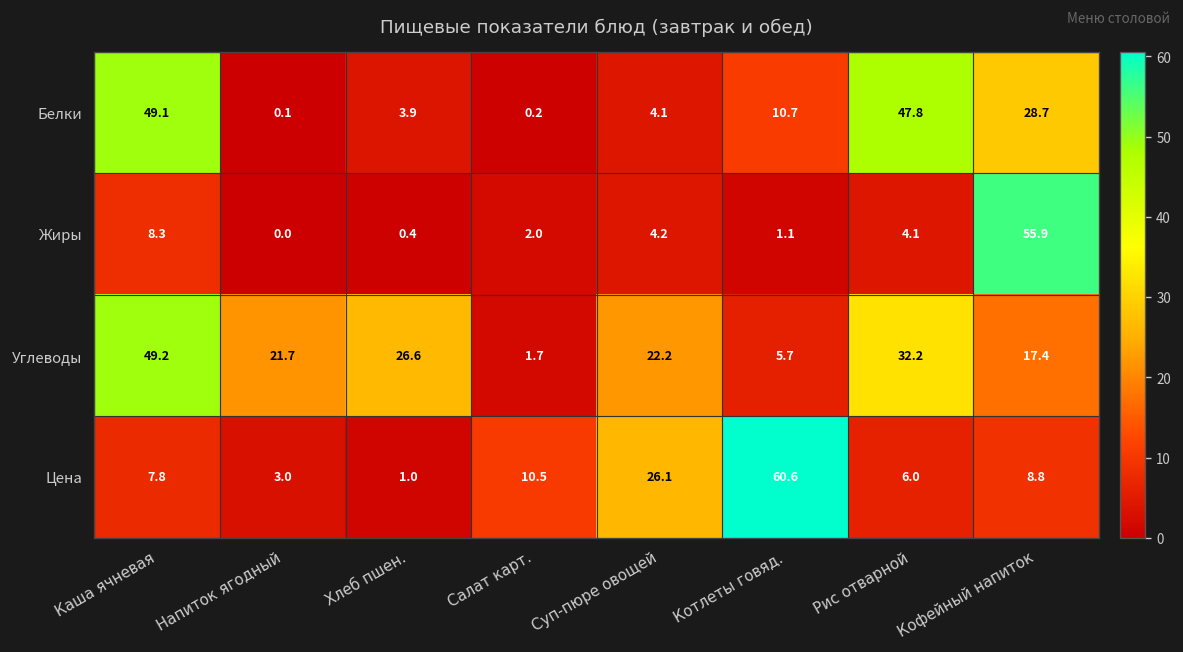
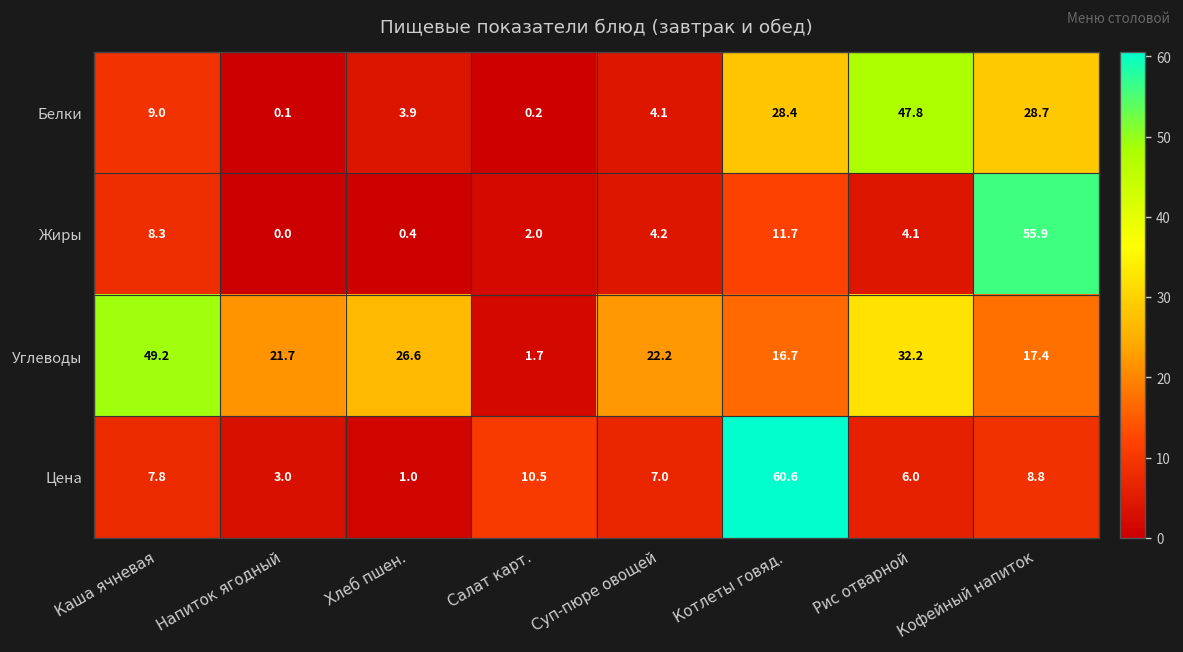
Белки, Каша ячневая: 49.1 -> 9.0
Белки, Котлеты говяд.: 10.7 -> 28.4
Жиры, Котлеты говяд.: 1.1 -> 11.7
Углеводы, Котлеты говяд.: 5.7 -> 16.7
Цена, Суп-пюре овощей: 26.1 -> 7.0
